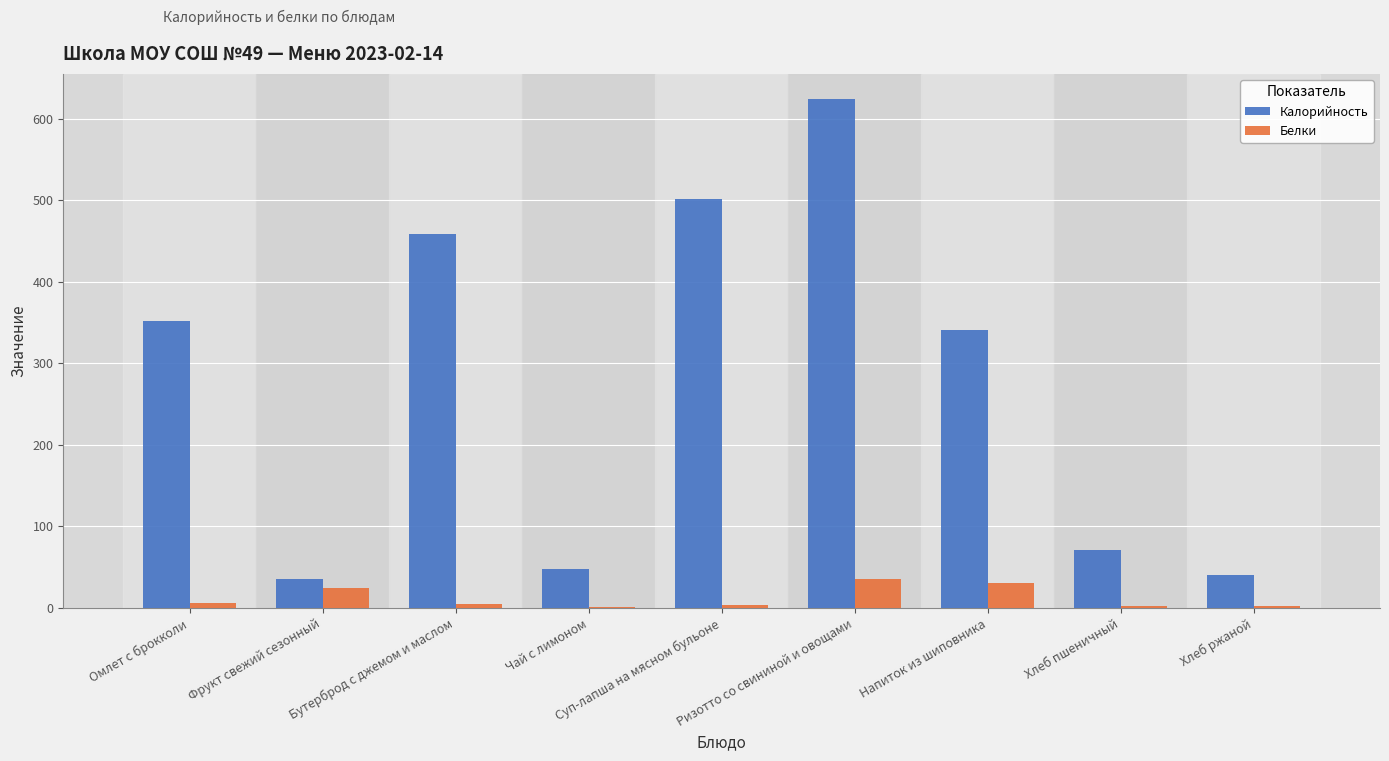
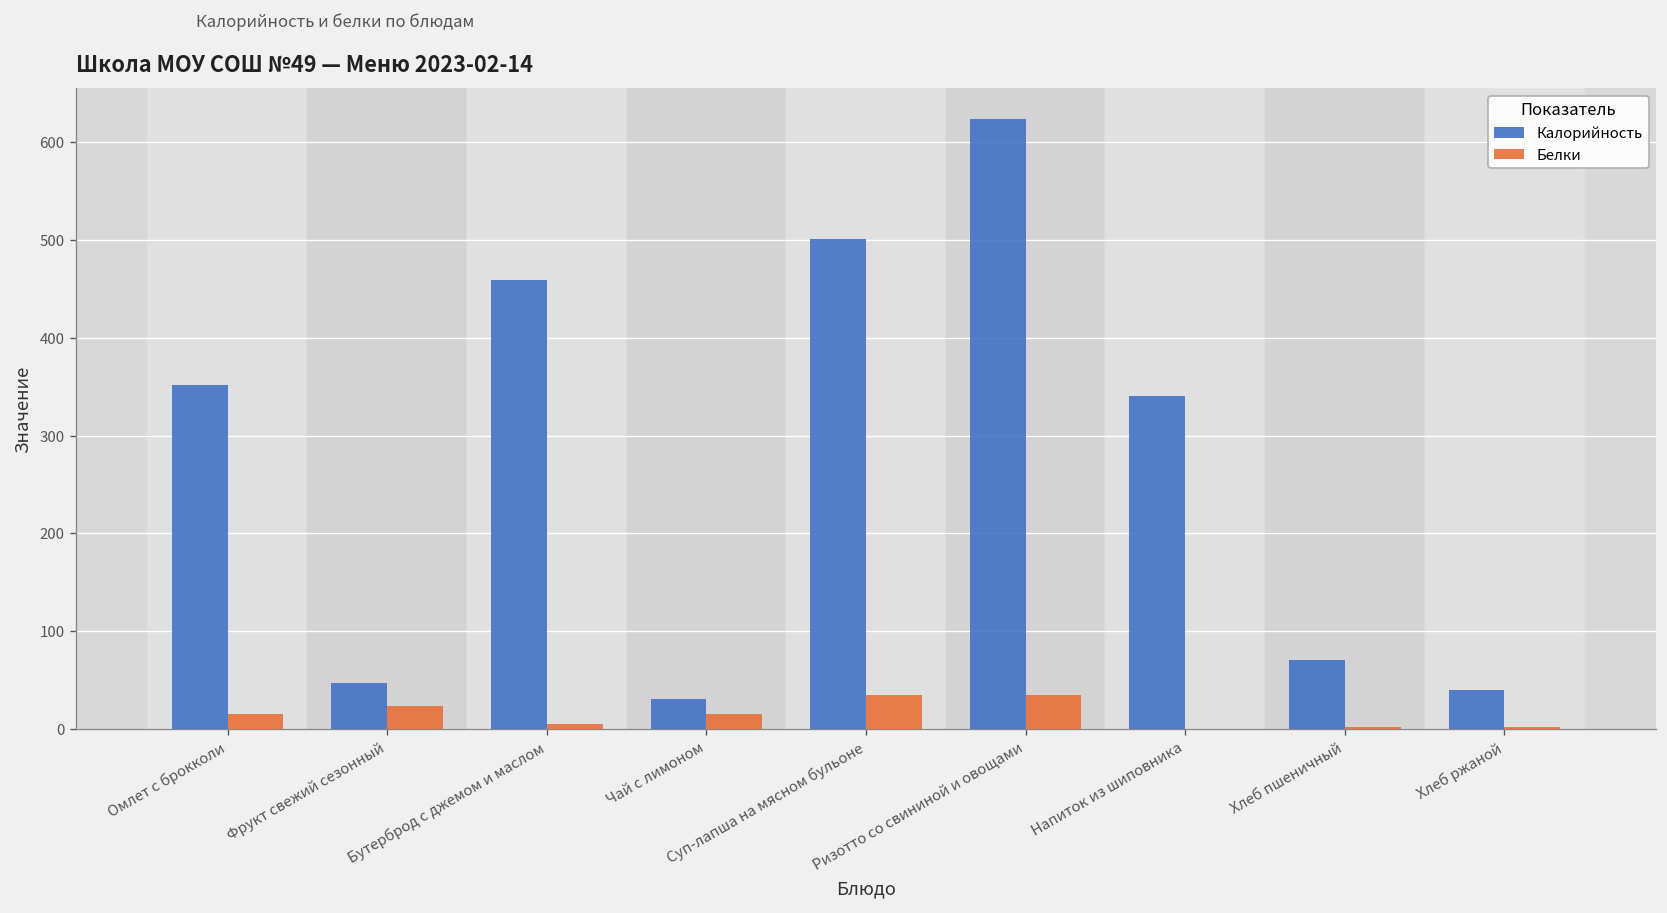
Белки, Омлет с брокколи: 10 -> 20
Калорийность, Фрукт свежий сезонный: 40 -> 50
Калорийность, Чай с лимоном: 50 -> 30
Белки, Чай с лимоном: 0 -> 20
Белки, Суп-лапша на мясном бульоне: 0 -> 30
Белки, Напиток из шиповника: 30 -> 0
